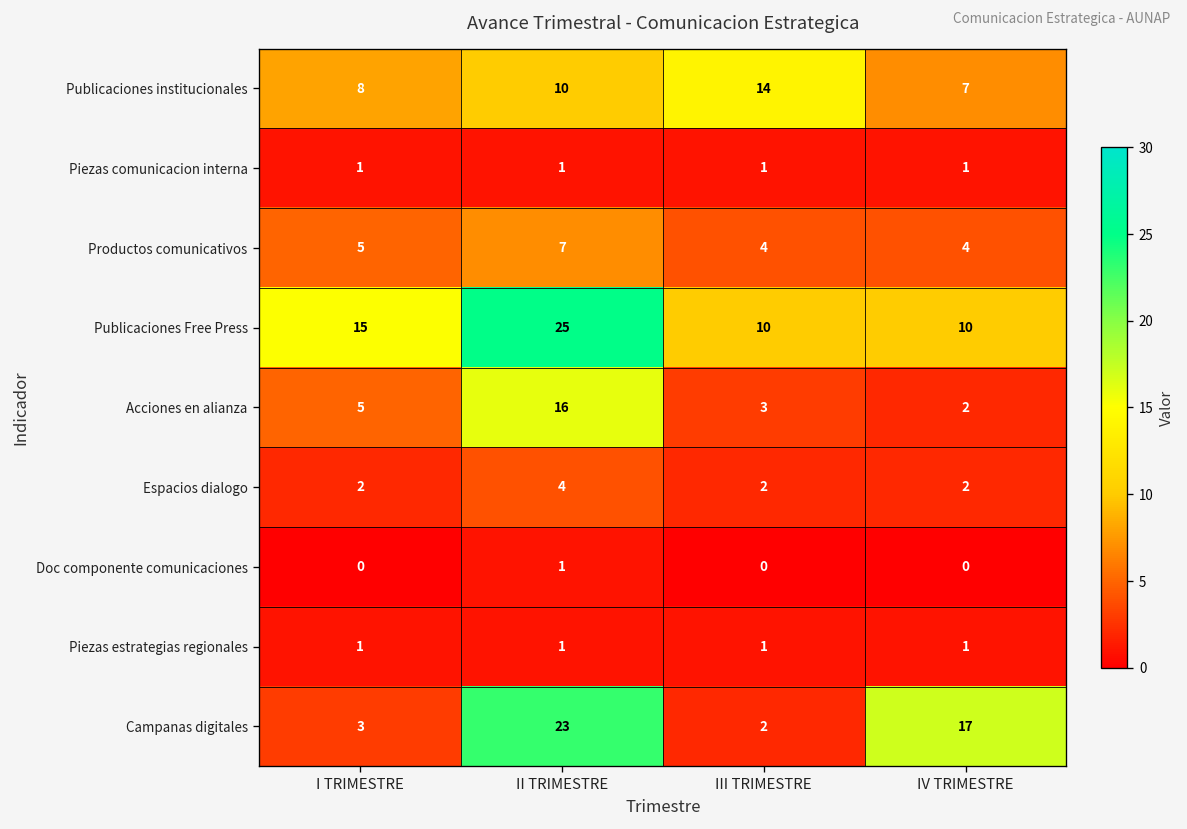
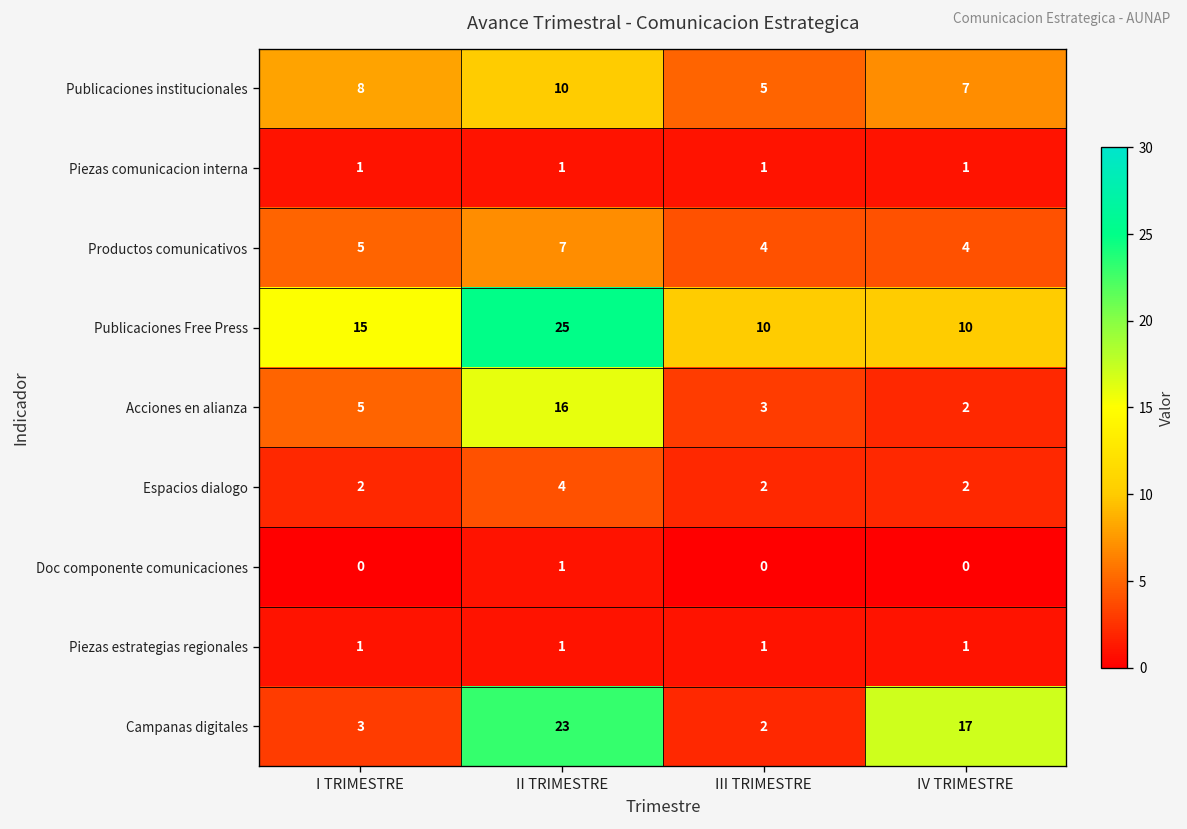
Publicaciones institucionales, III TRIMESTRE: 14 -> 5
